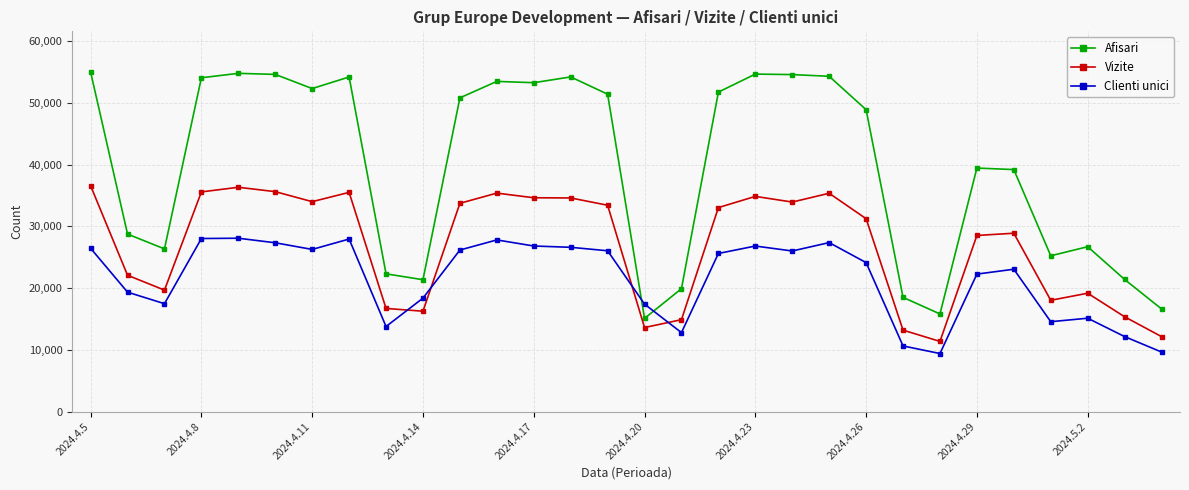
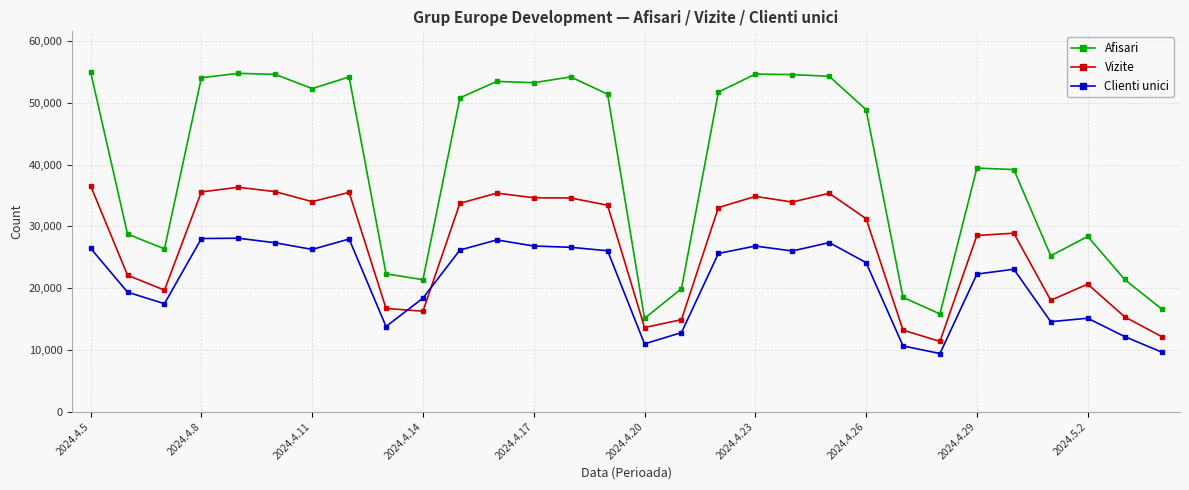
Clienti unici, 2024.4.20: 17,000 -> 11,000
Afisari, 2024.5.2: 27,000 -> 28,000
Vizite, 2024.5.2: 19,000 -> 21,000
